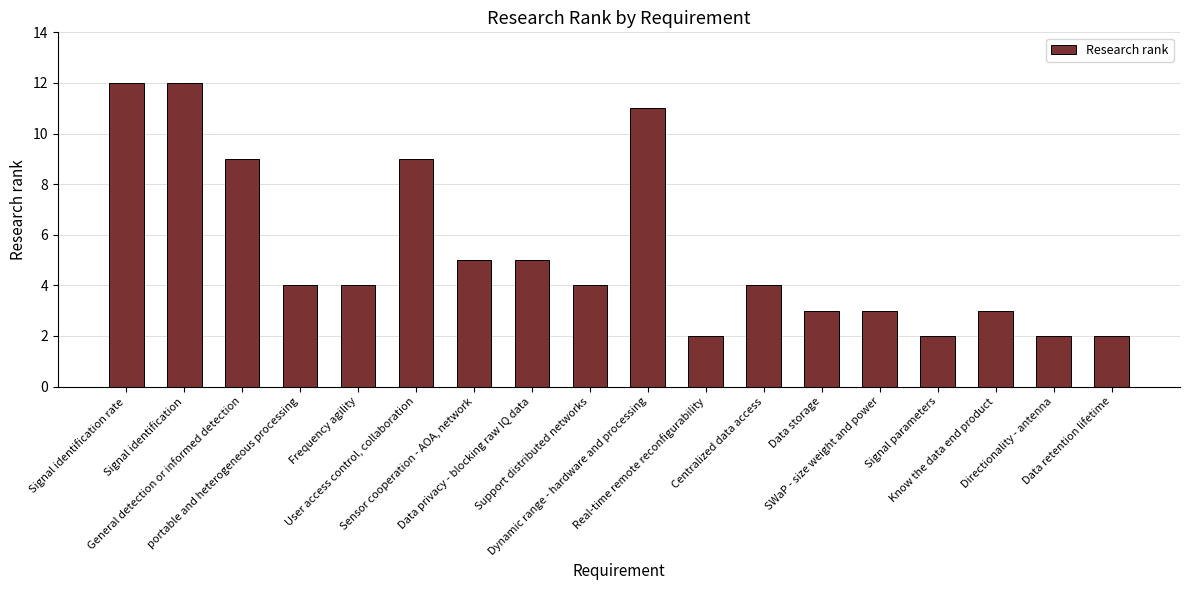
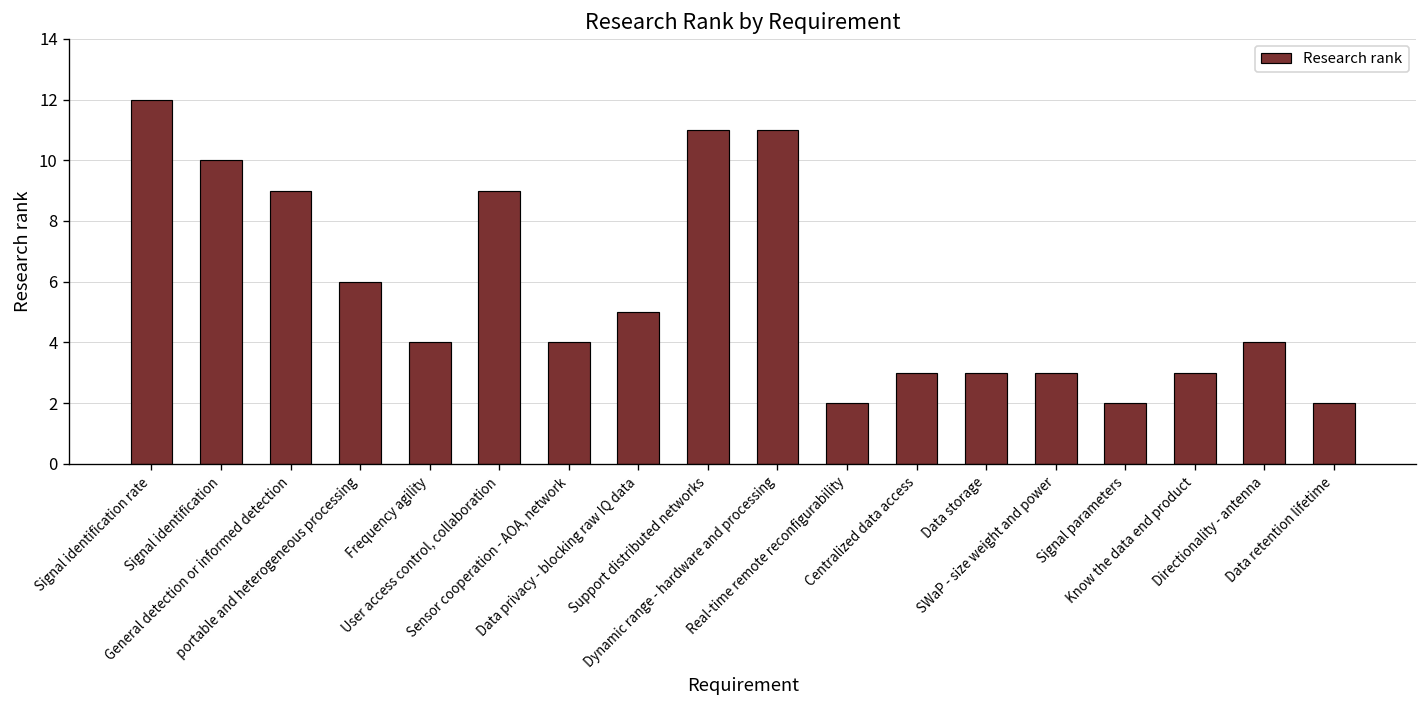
Signal identification: 12 -> 10
portable and heterogeneous processing: 4 -> 6
Sensor cooperation - AOA, network: 5 -> 4
Support distributed networks: 4 -> 11
Centralized data access: 4 -> 3
Directionality - antenna: 2 -> 4
